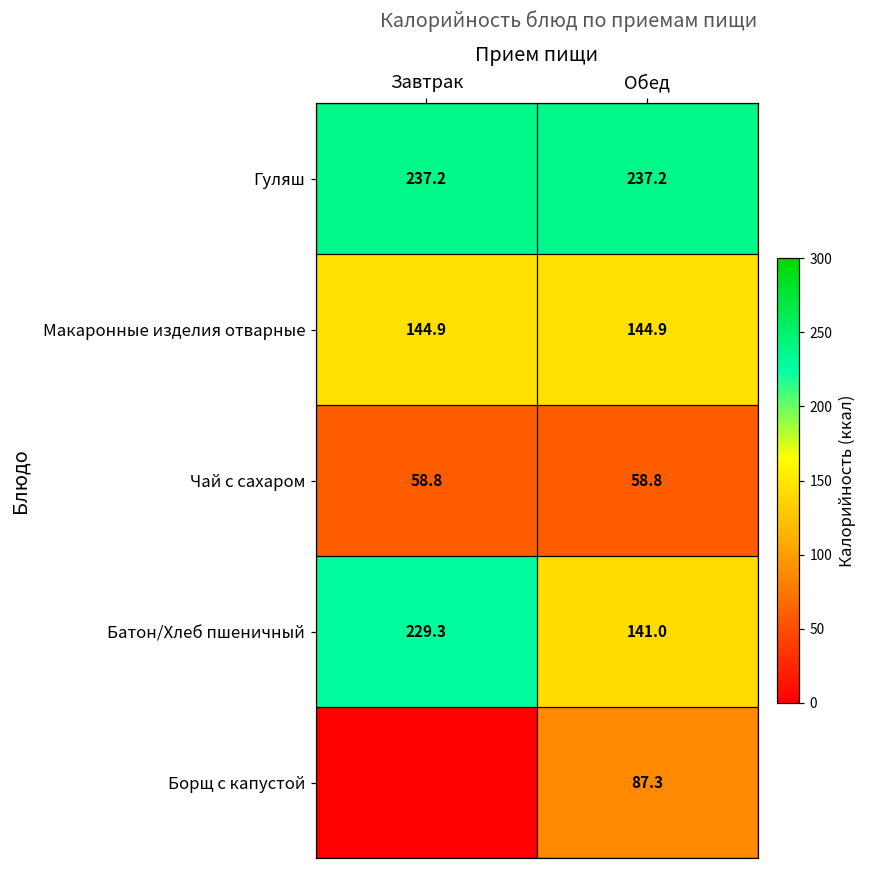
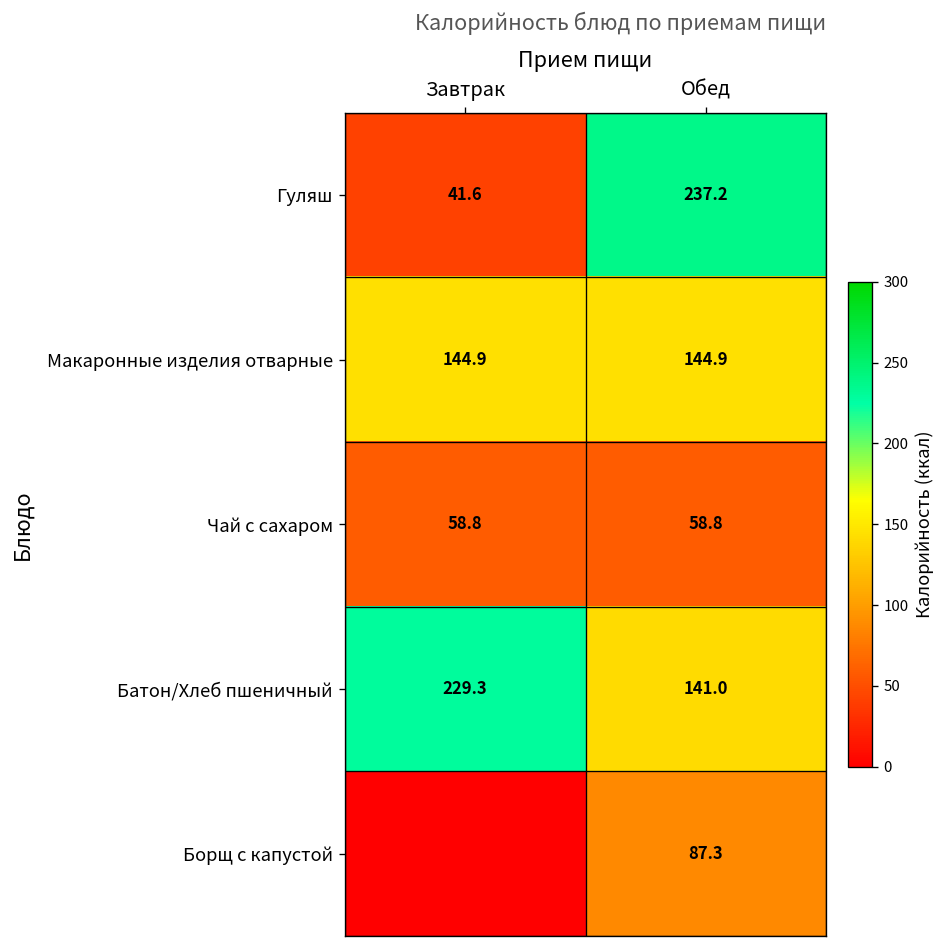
Гуляш, Завтрак: 237.2 -> 41.6
